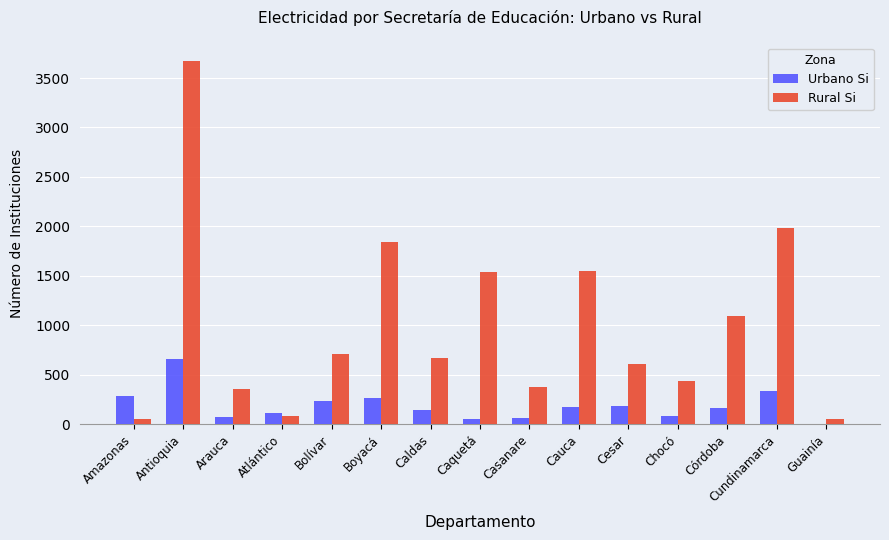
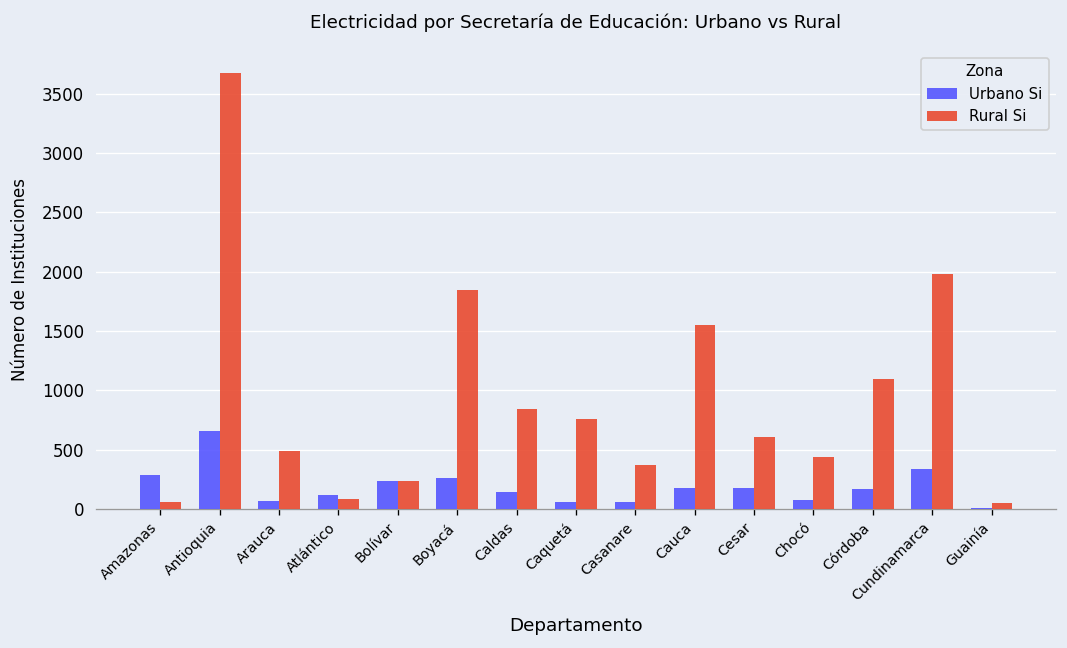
Rural Si, Arauca: 400 -> 500
Rural Si, Bolívar: 700 -> 200
Rural Si, Caldas: 700 -> 800
Rural Si, Caquetá: 1500 -> 800
